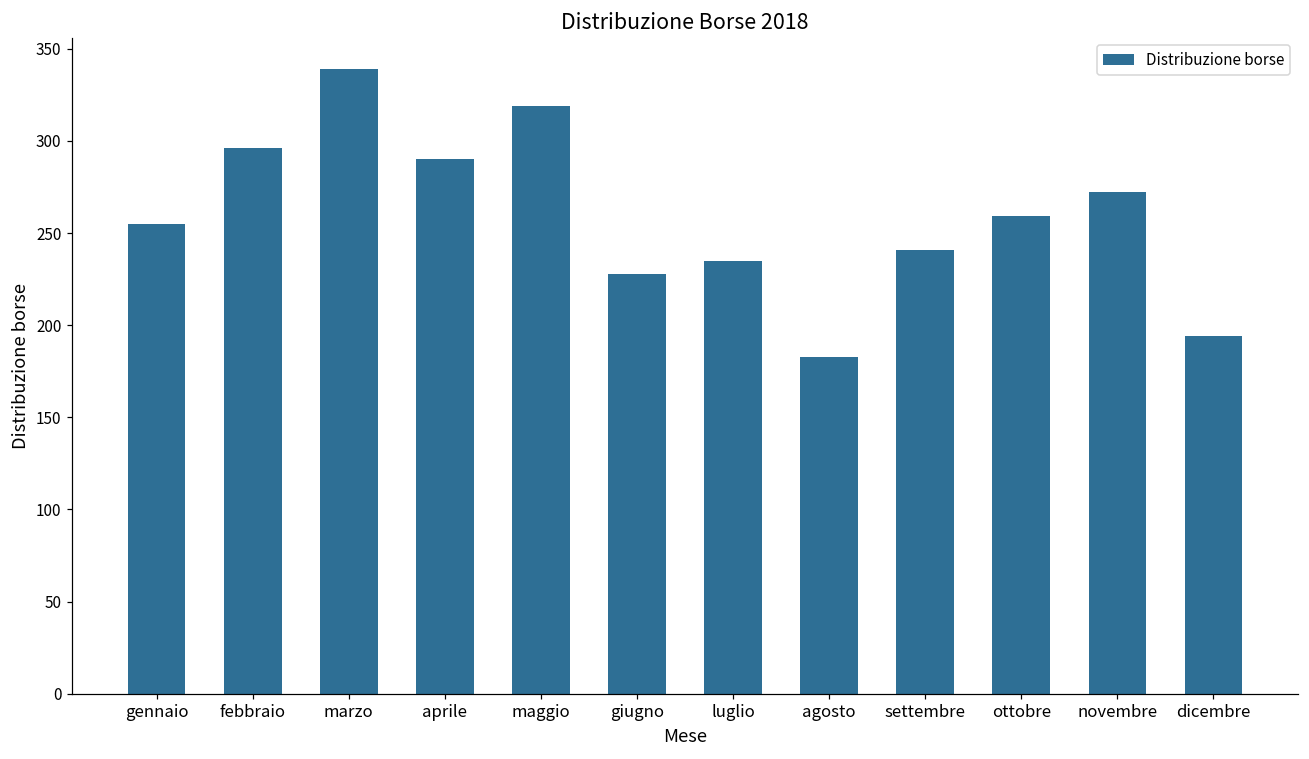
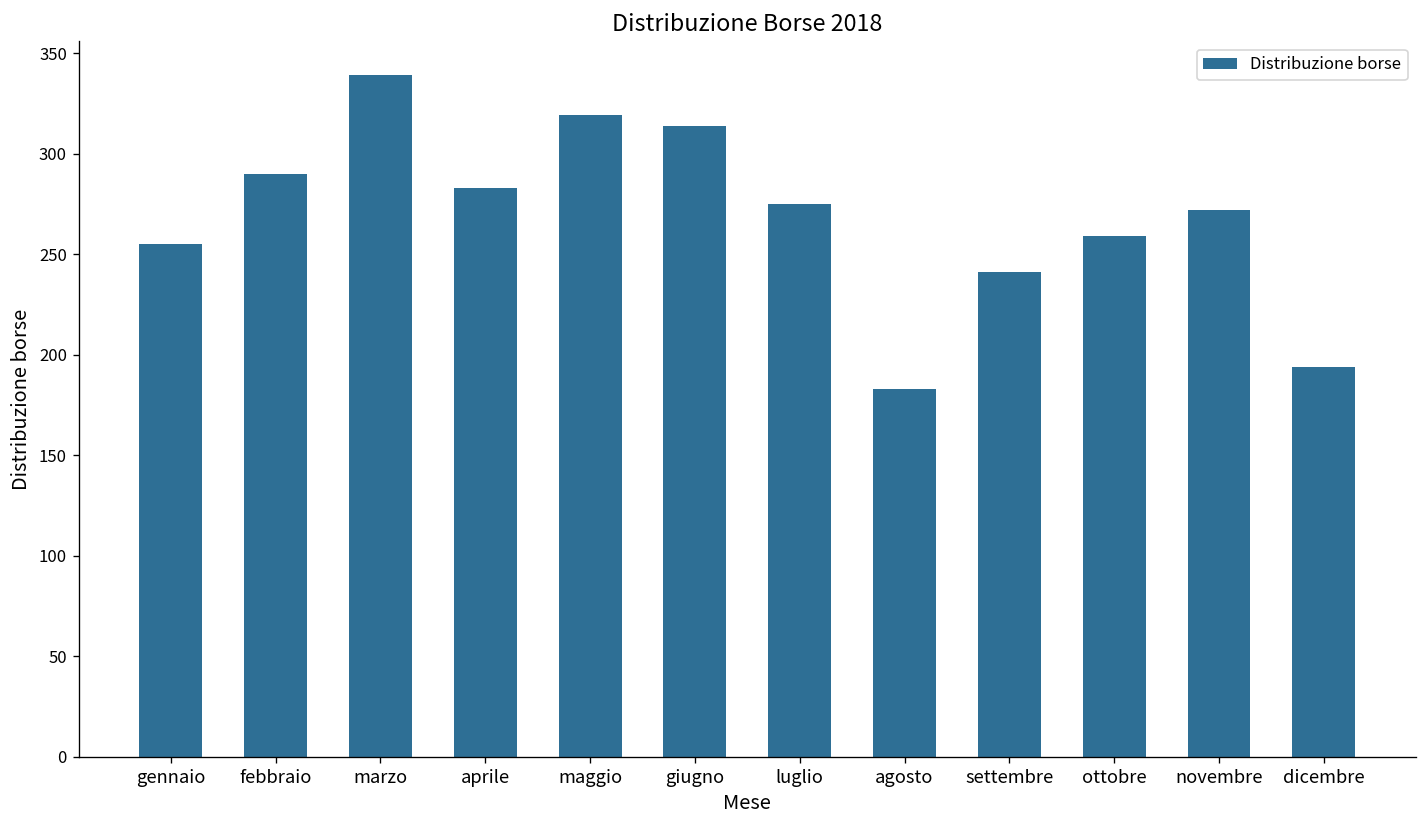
febbraio: 296 -> 290
aprile: 290 -> 283
giugno: 228 -> 314
luglio: 235 -> 275
